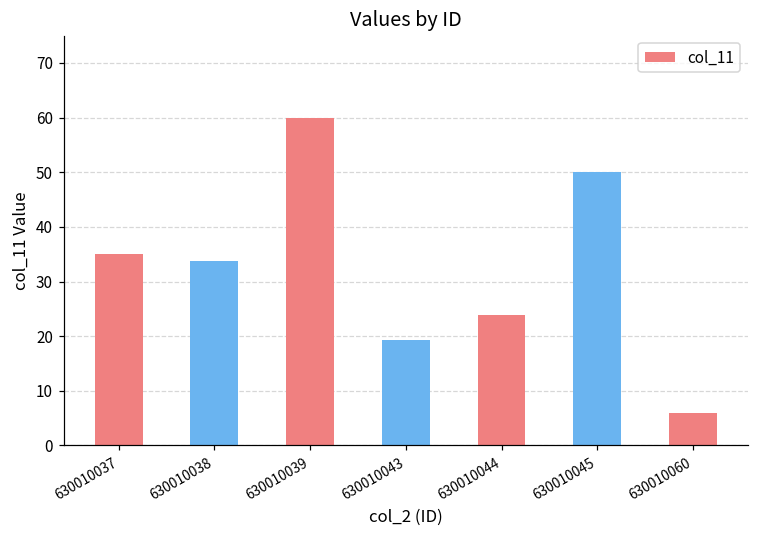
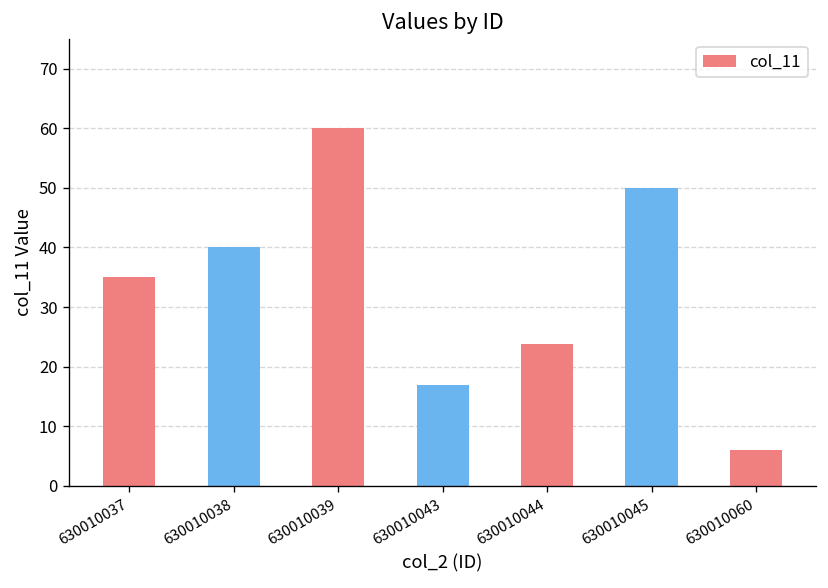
630010038: 34 -> 40
630010043: 19 -> 17
